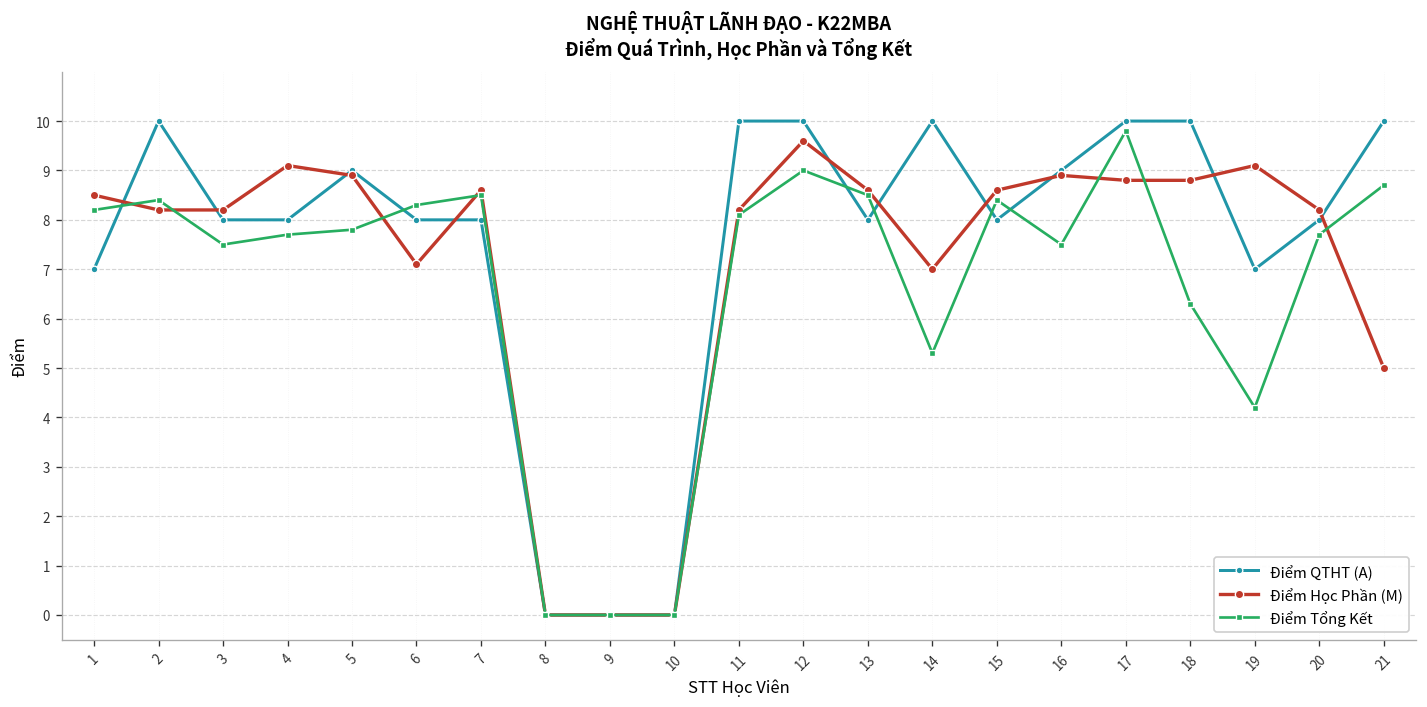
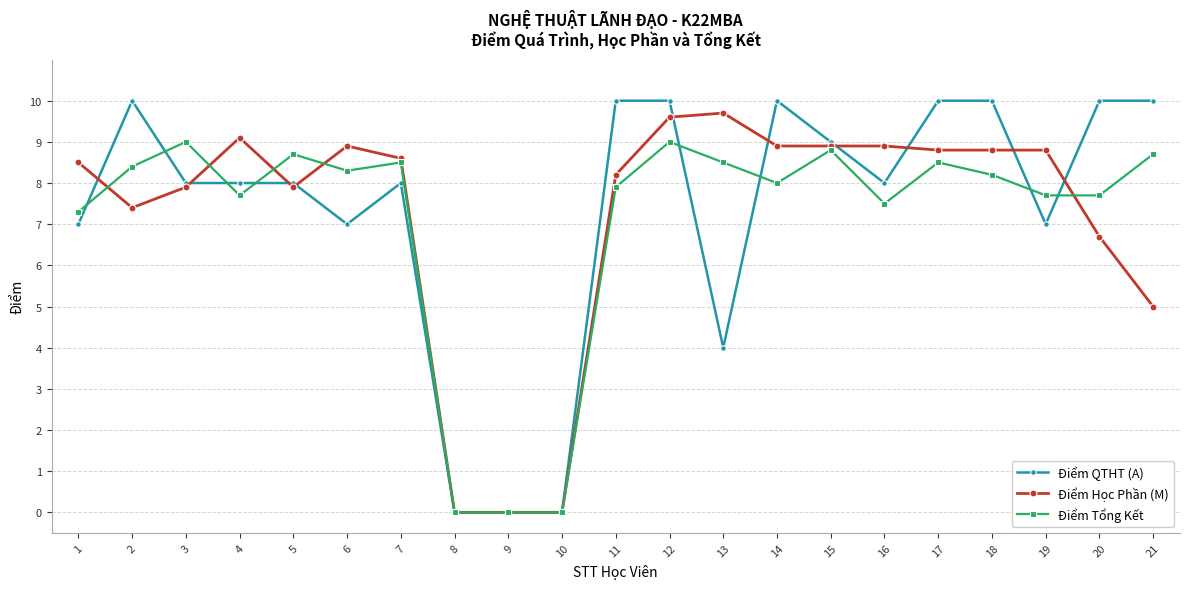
Điểm Tổng Kết, 1: 8.2 -> 7.3
Điểm Học Phần (M), 2: 8.2 -> 7.4
Điểm Học Phần (M), 3: 8.2 -> 7.9
Điểm Tổng Kết, 3: 7.5 -> 9.0
Điểm QTHT (A), 5: 9 -> 8
Điểm Học Phần (M), 5: 8.9 -> 7.9
Điểm Tổng Kết, 5: 7.8 -> 8.7
Điểm QTHT (A), 6: 8 -> 7
Điểm Học Phần (M), 6: 7.1 -> 8.9
Điểm Tổng Kết, 11: 8.1 -> 7.9
Điểm QTHT (A), 13: 8 -> 4
Điểm Học Phần (M), 13: 8.6 -> 9.7
Điểm Học Phần (M), 14: 7.0 -> 8.9
Điểm Tổng Kết, 14: 5.3 -> 8.0
Điểm QTHT (A), 15: 8 -> 9
Điểm Học Phần (M), 15: 8.6 -> 8.9
Điểm Tổng Kết, 15: 8.4 -> 8.8
Điểm QTHT (A), 16: 9 -> 8
Điểm Tổng Kết, 17: 9.8 -> 8.5
Điểm Tổng Kết, 18: 6.3 -> 8.2
Điểm Học Phần (M), 19: 9.1 -> 8.8
Điểm Tổng Kết, 19: 4.2 -> 7.7
Điểm QTHT (A), 20: 8 -> 10
Điểm Học Phần (M), 20: 8.2 -> 6.7
